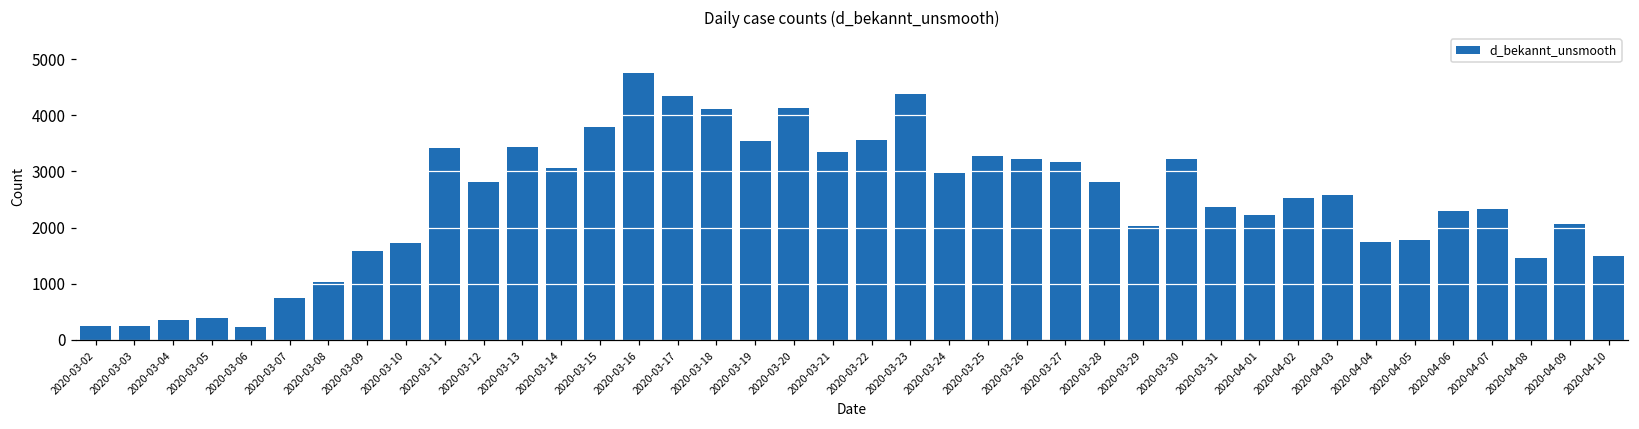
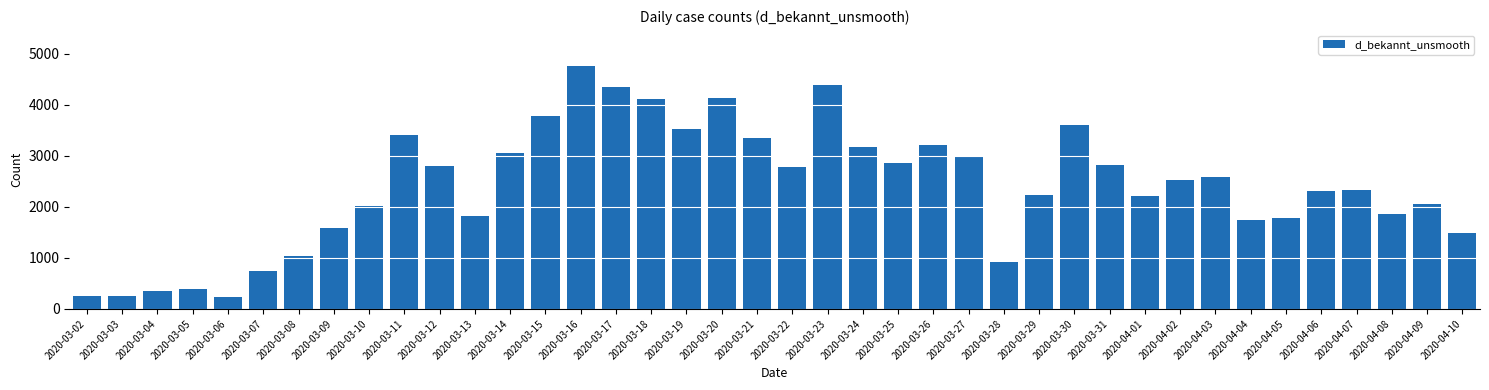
2020-03-10: 1700 -> 2000
2020-03-13: 3400 -> 1800
2020-03-22: 3600 -> 2800
2020-03-24: 3000 -> 3200
2020-03-25: 3300 -> 2900
2020-03-27: 3200 -> 3000
2020-03-28: 2800 -> 900
2020-03-29: 2000 -> 2200
2020-03-30: 3200 -> 3600
2020-03-31: 2400 -> 2800
2020-04-08: 1500 -> 1900
